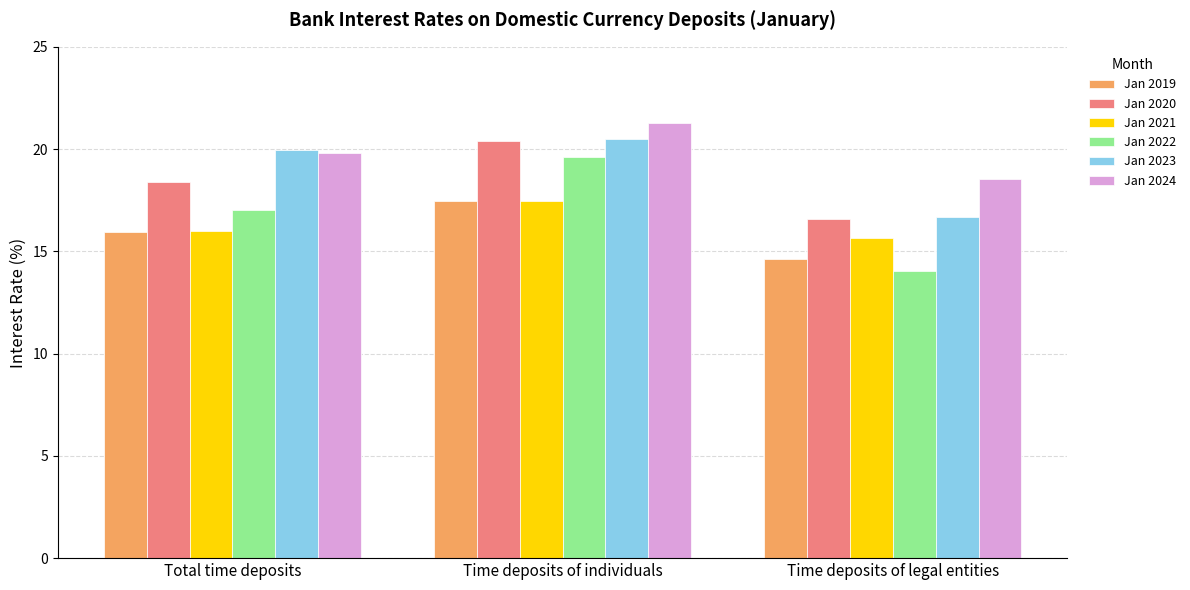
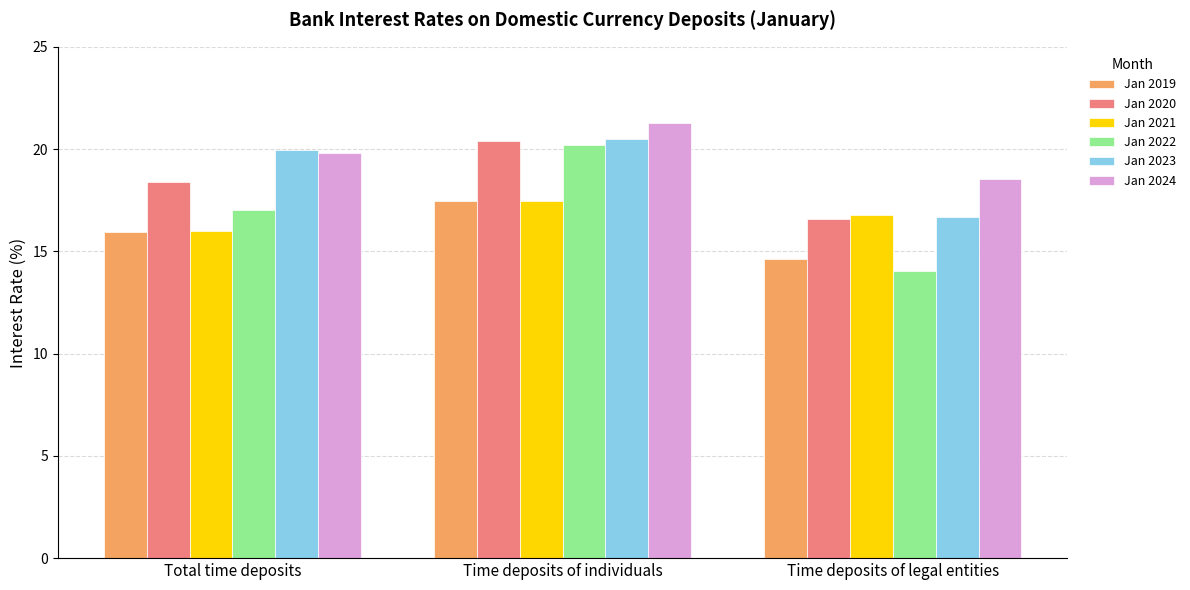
Jan 2022, Time deposits of individuals: 19.6 -> 20.2
Jan 2021, Time deposits of legal entities: 15.7 -> 16.8
